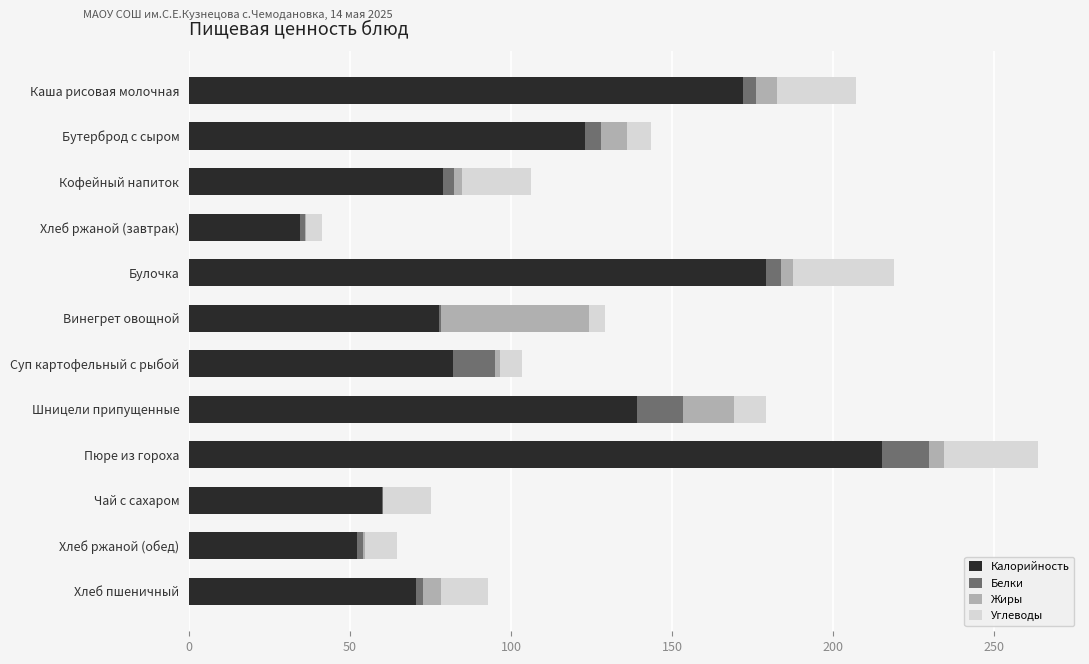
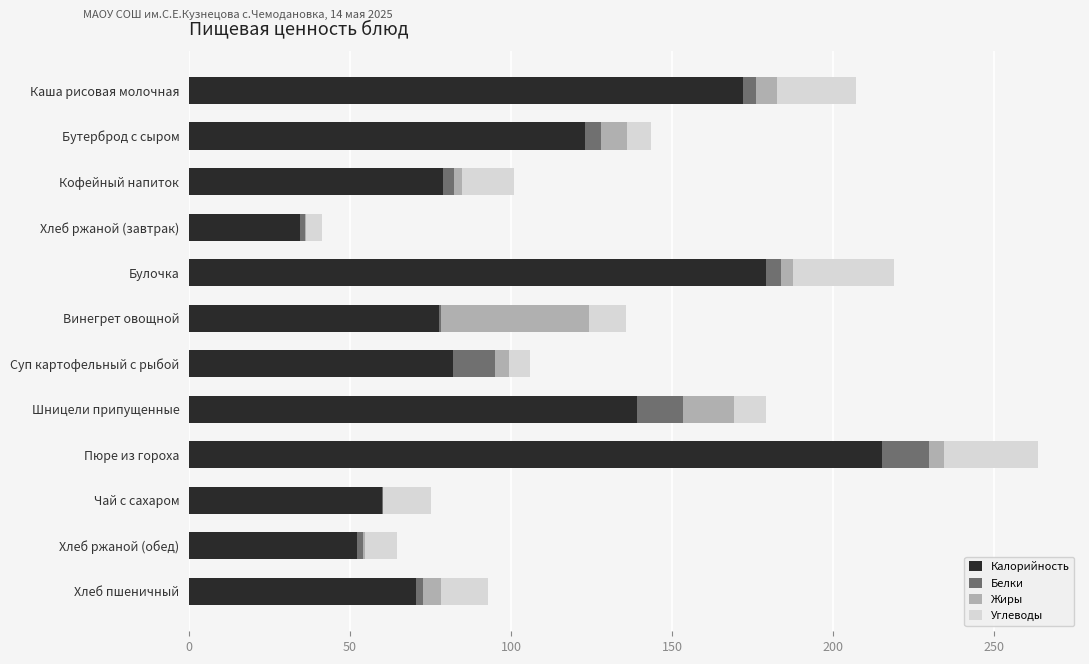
Углеводы, Кофейный напиток: 21 -> 16
Углеводы, Винегрет овощной: 5 -> 11
Жиры, Суп картофельный с рыбой: 2 -> 4
